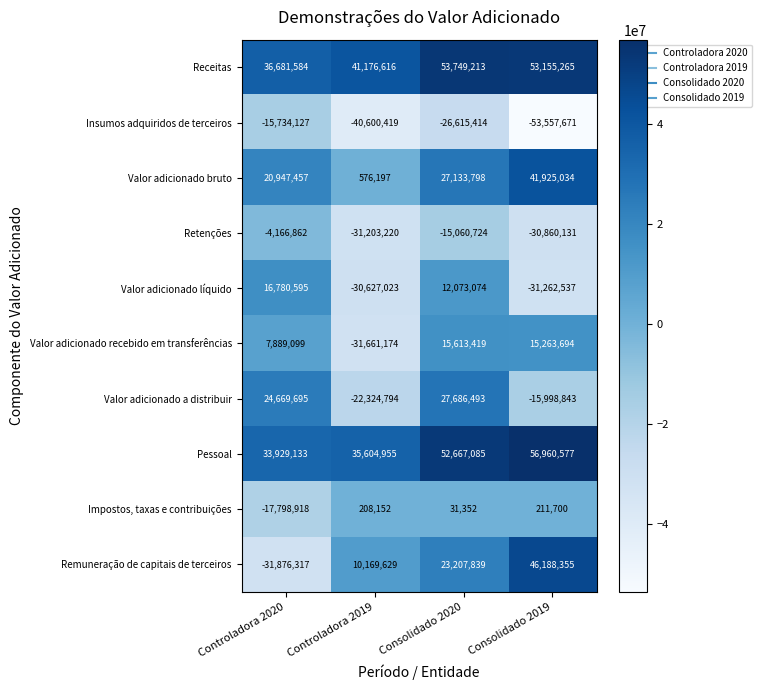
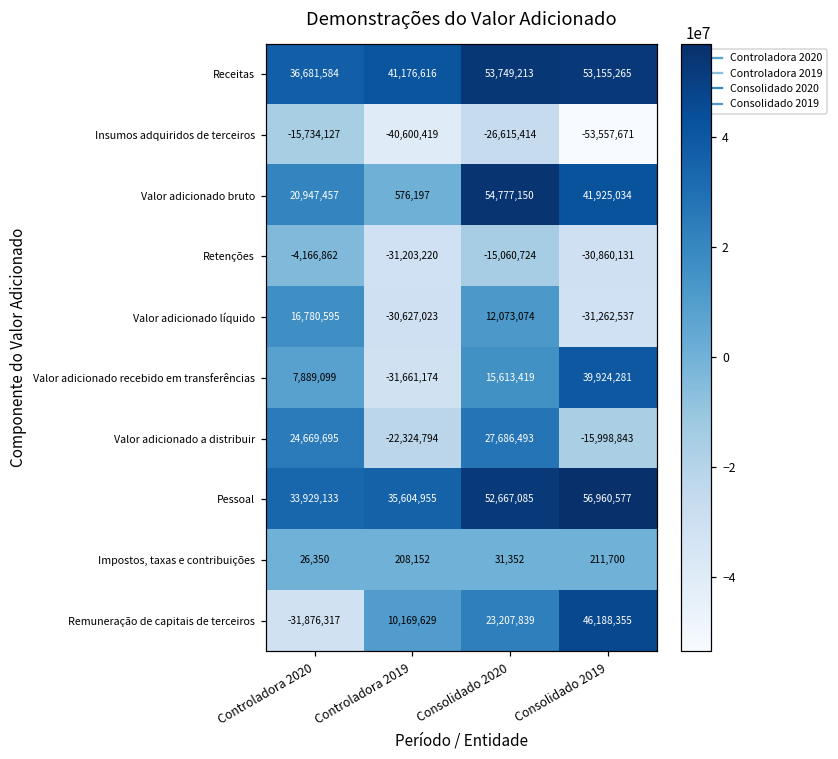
Valor adicionado bruto, Consolidado 2020: 27,133,798 -> 54,777,150
Valor adicionado recebido em transferências, Consolidado 2019: 15,263,694 -> 39,924,281
Impostos, taxas e contribuições, Controladora 2020: -17,798,918 -> 26,350
